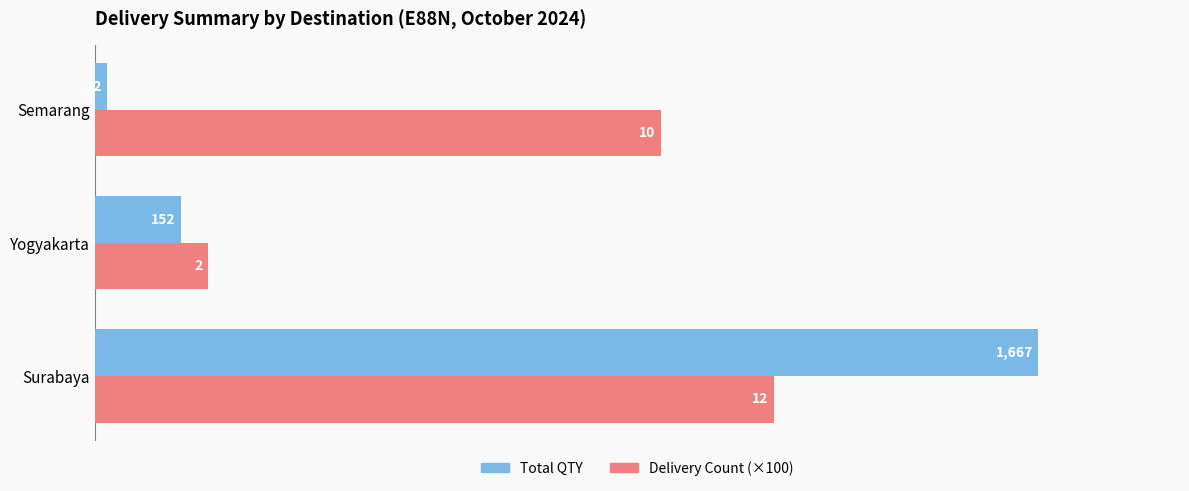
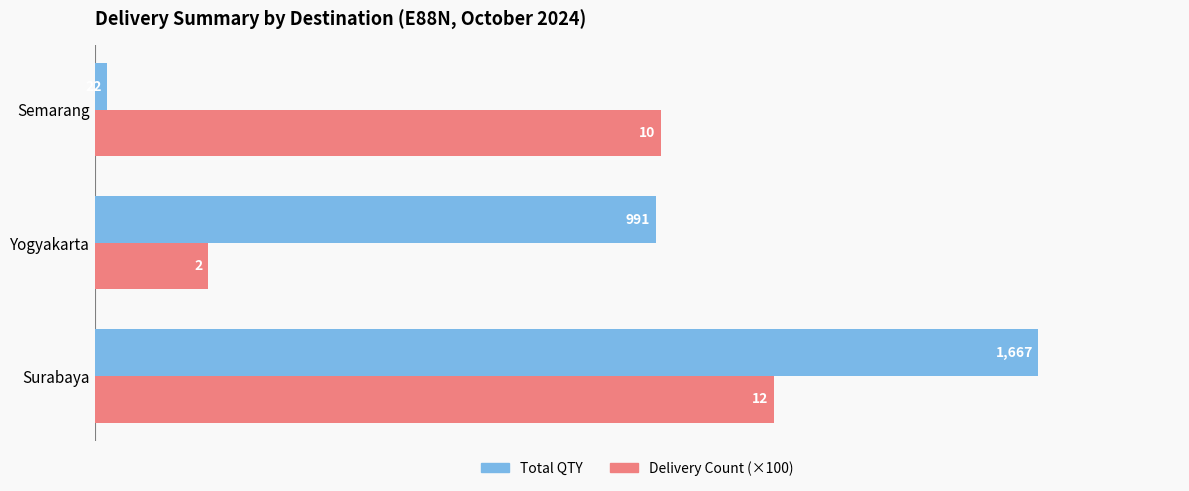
Total QTY, Yogyakarta: 152 -> 991
